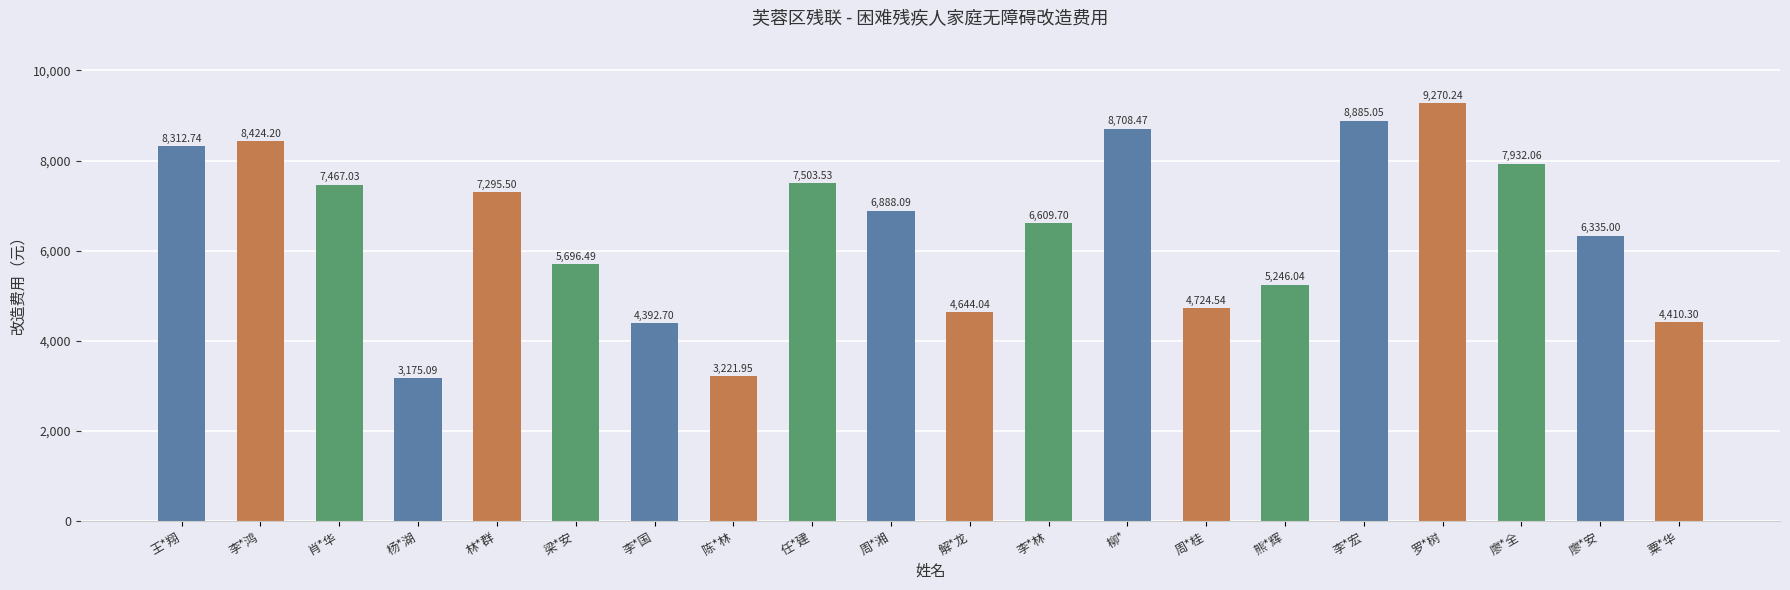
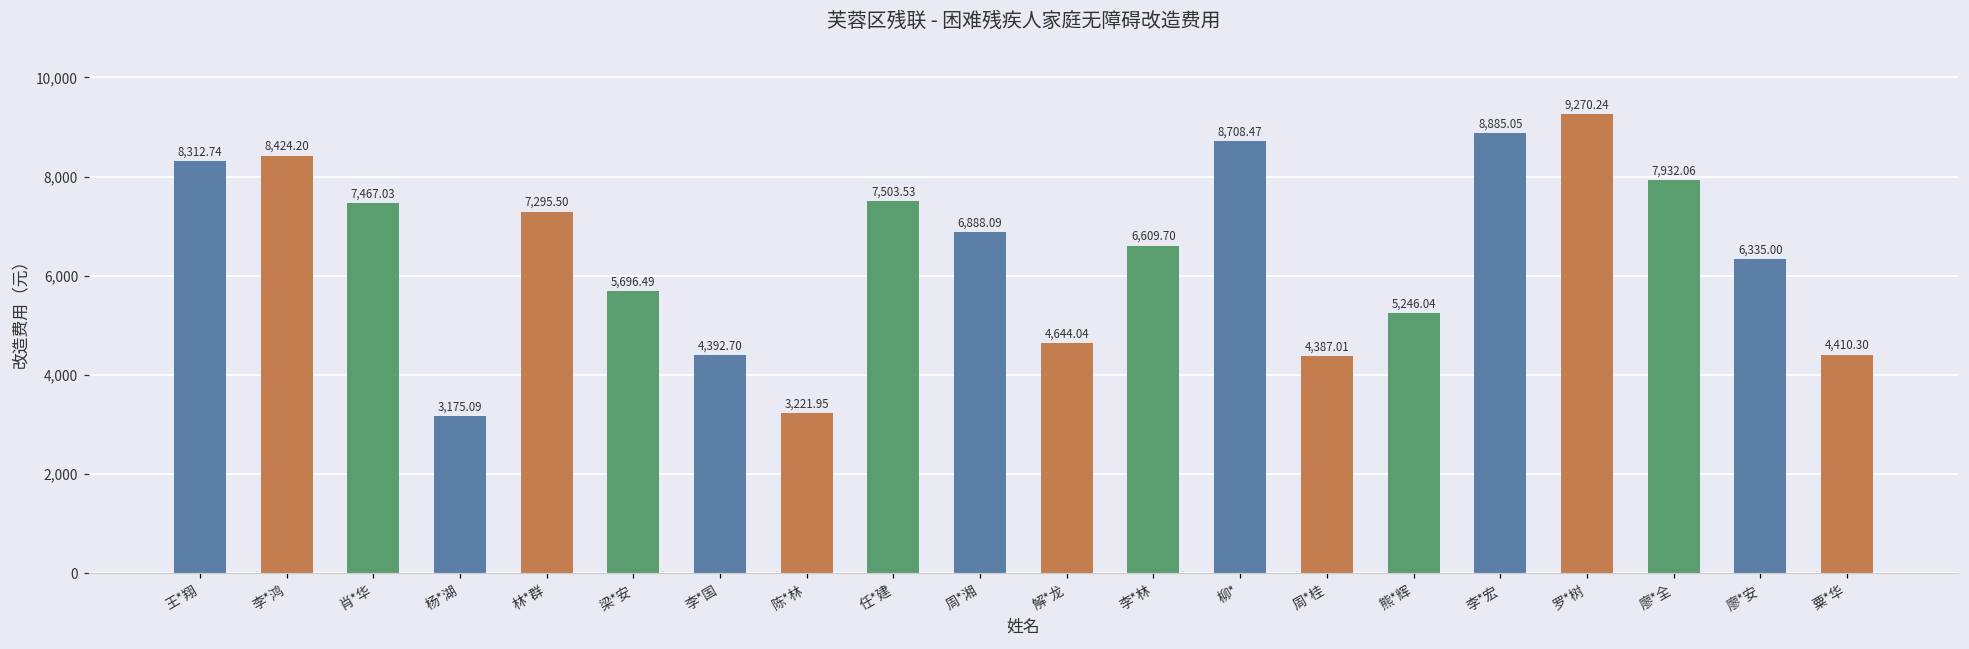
周*桂: 4,724.54 -> 4,387.01
